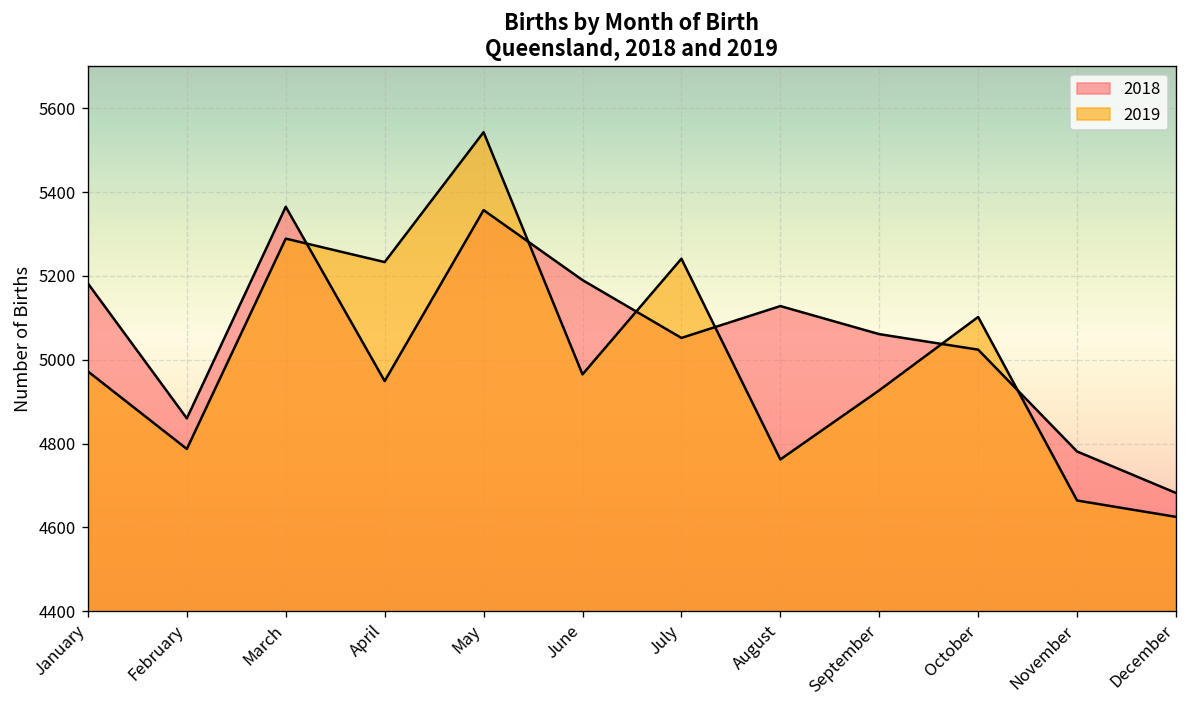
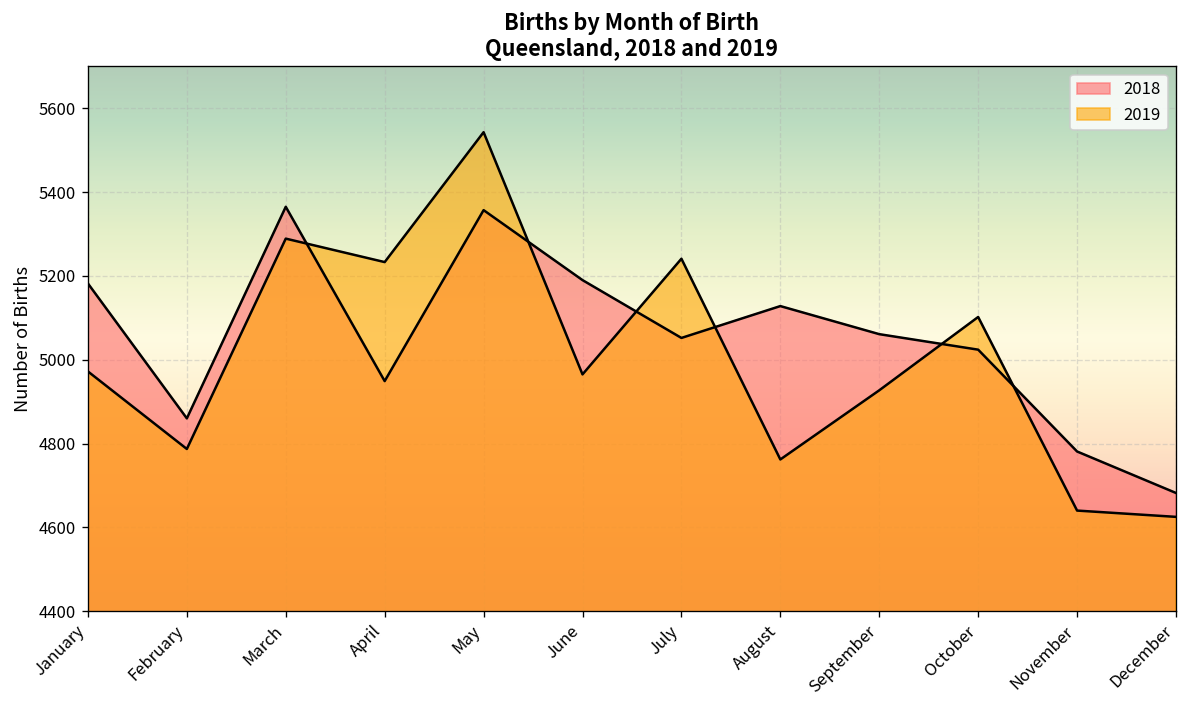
2019, November: 4660 -> 4640
